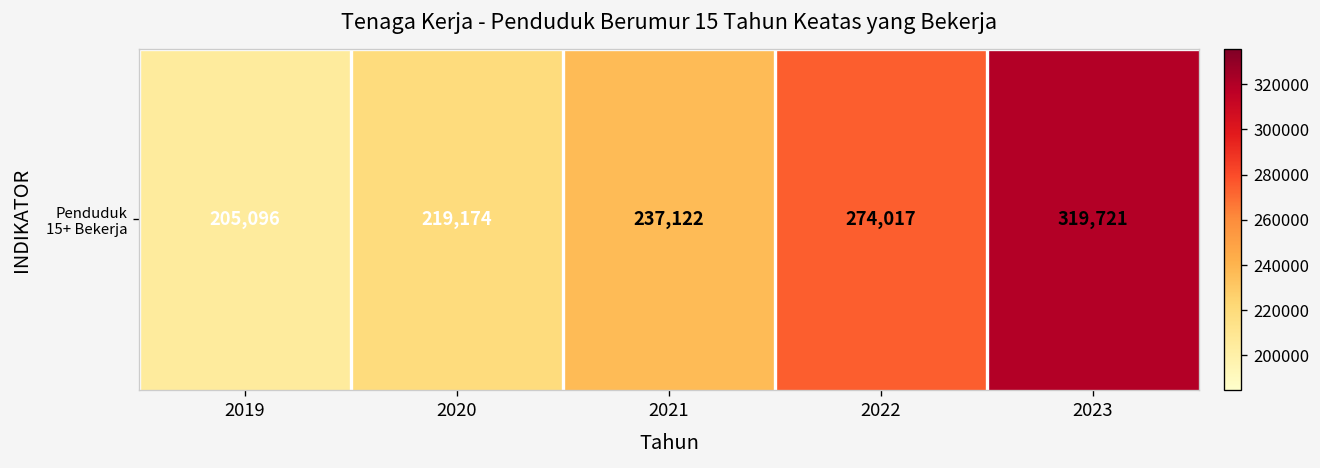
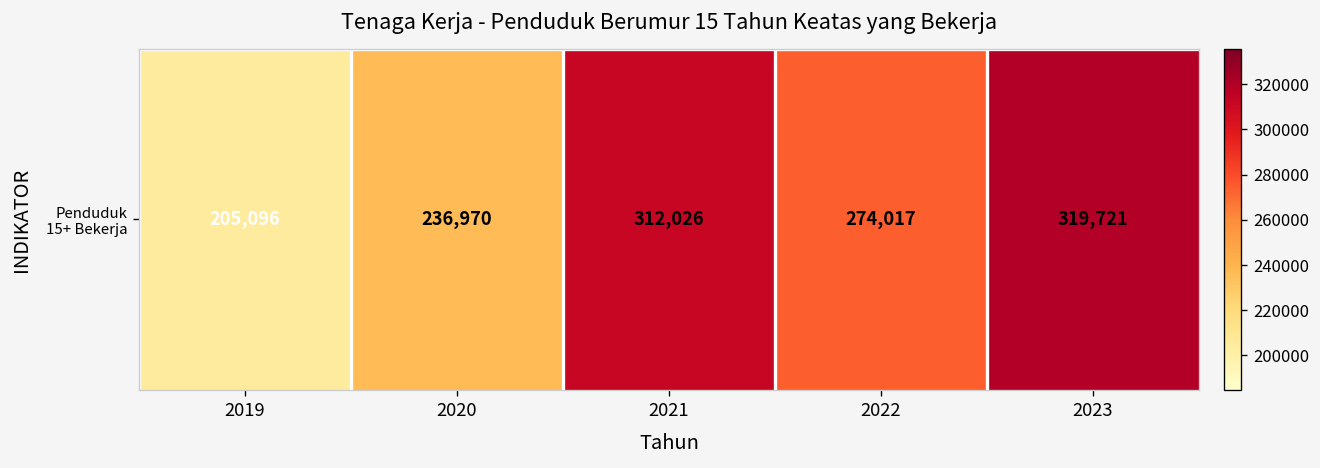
Penduduk 15+ Bekerja, 2020: 219,174 -> 236,970
Penduduk 15+ Bekerja, 2021: 237,122 -> 312,026
